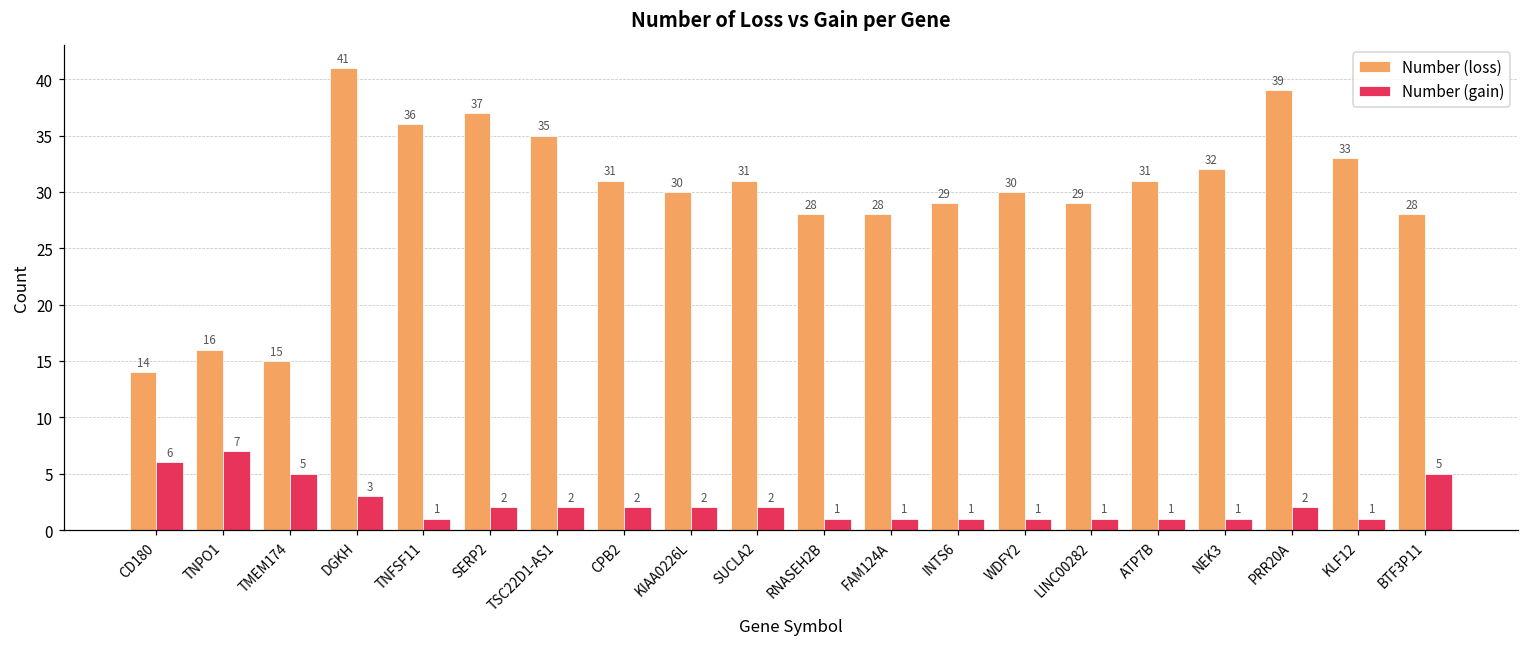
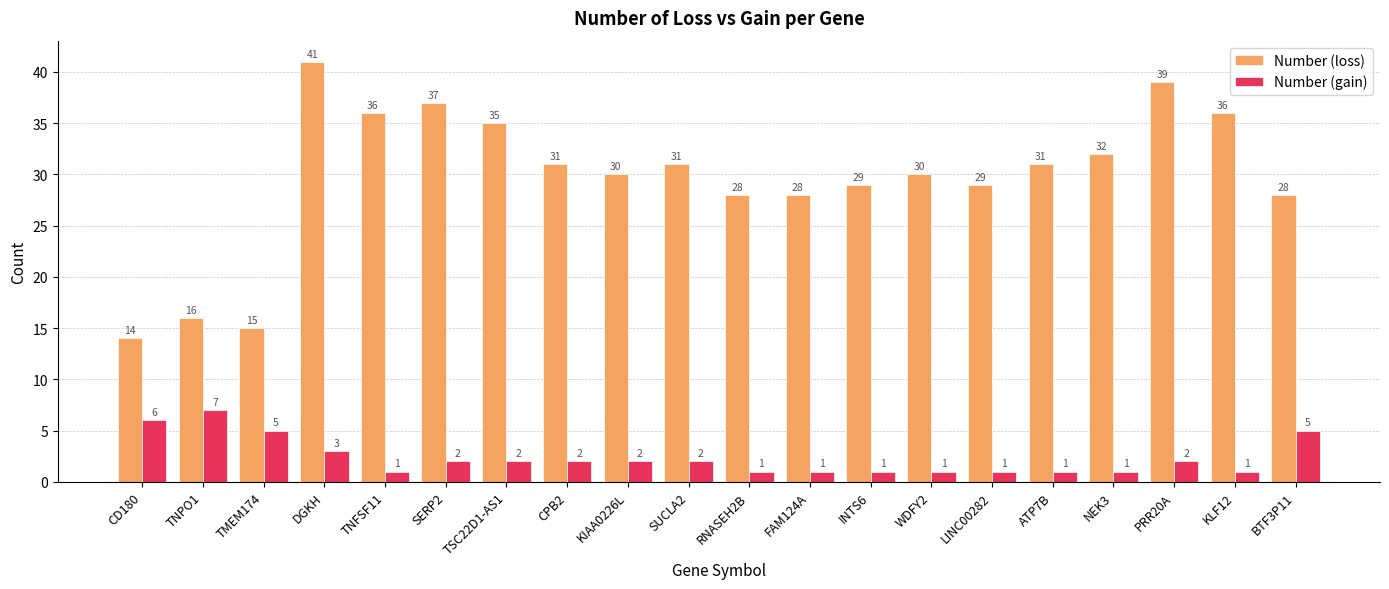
Number (loss), KLF12: 33 -> 36
